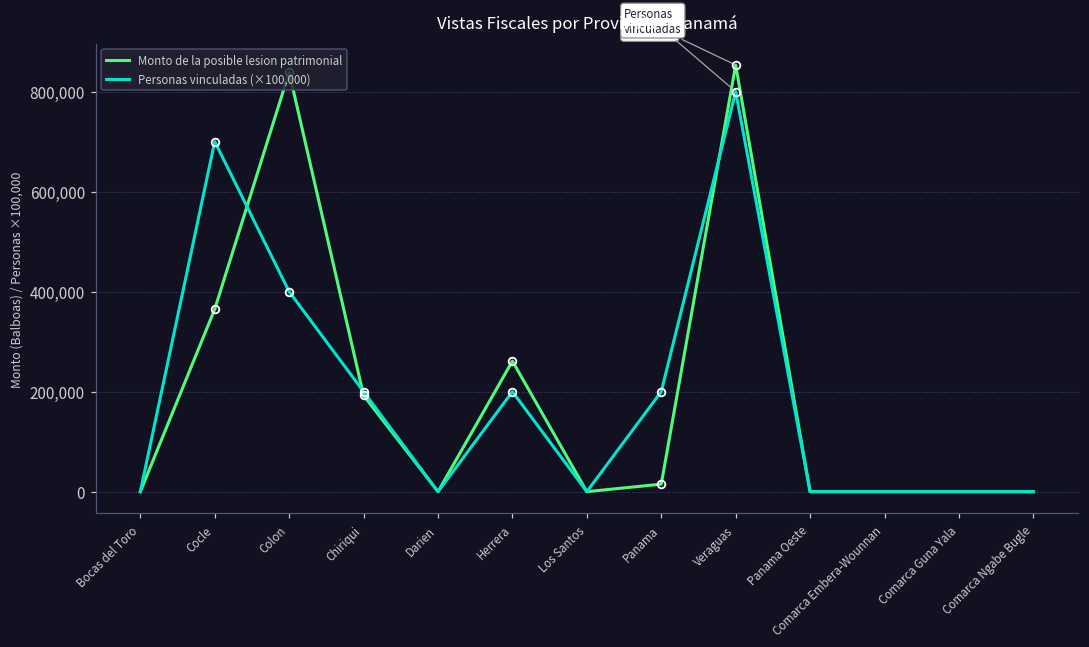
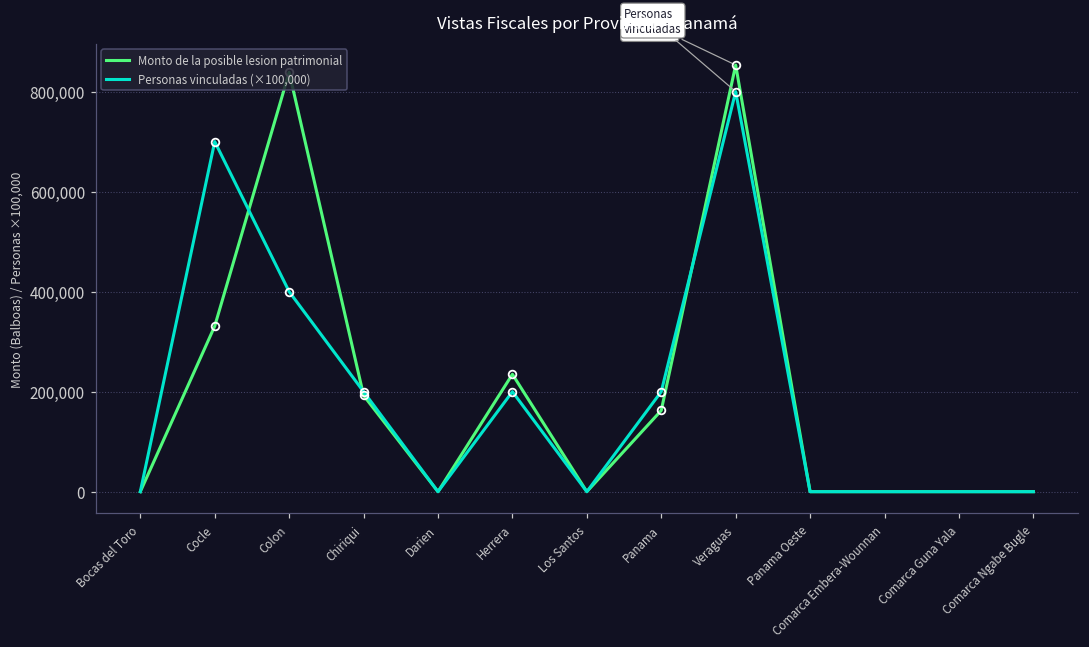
Monto de la posible lesion patrimonial, Cocle: 360,000 -> 330,000
Monto de la posible lesion patrimonial, Herrera: 260,000 -> 230,000
Monto de la posible lesion patrimonial, Panama: 20,000 -> 160,000
